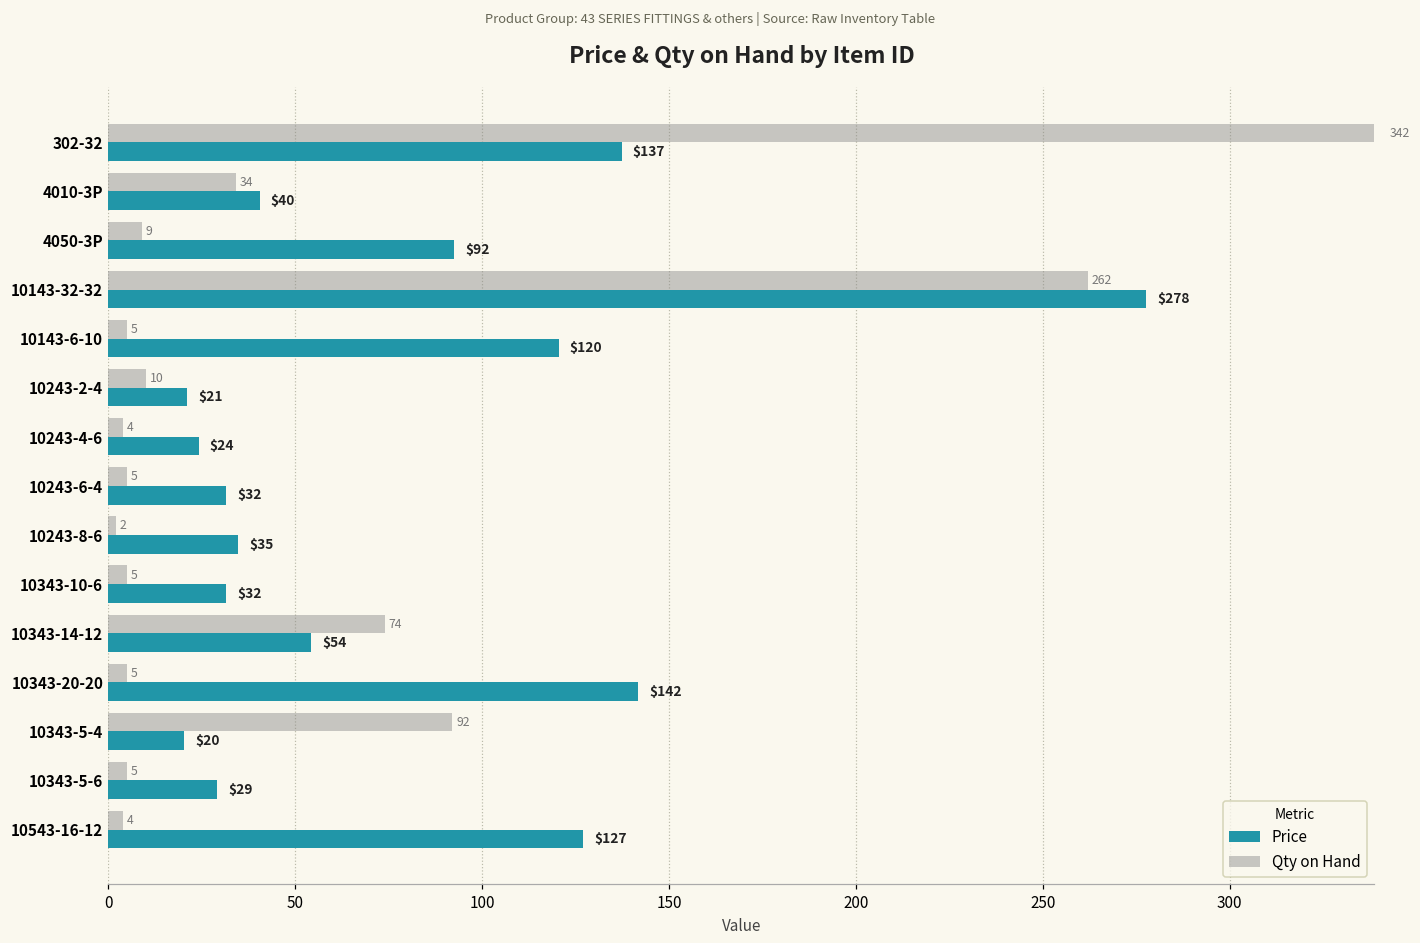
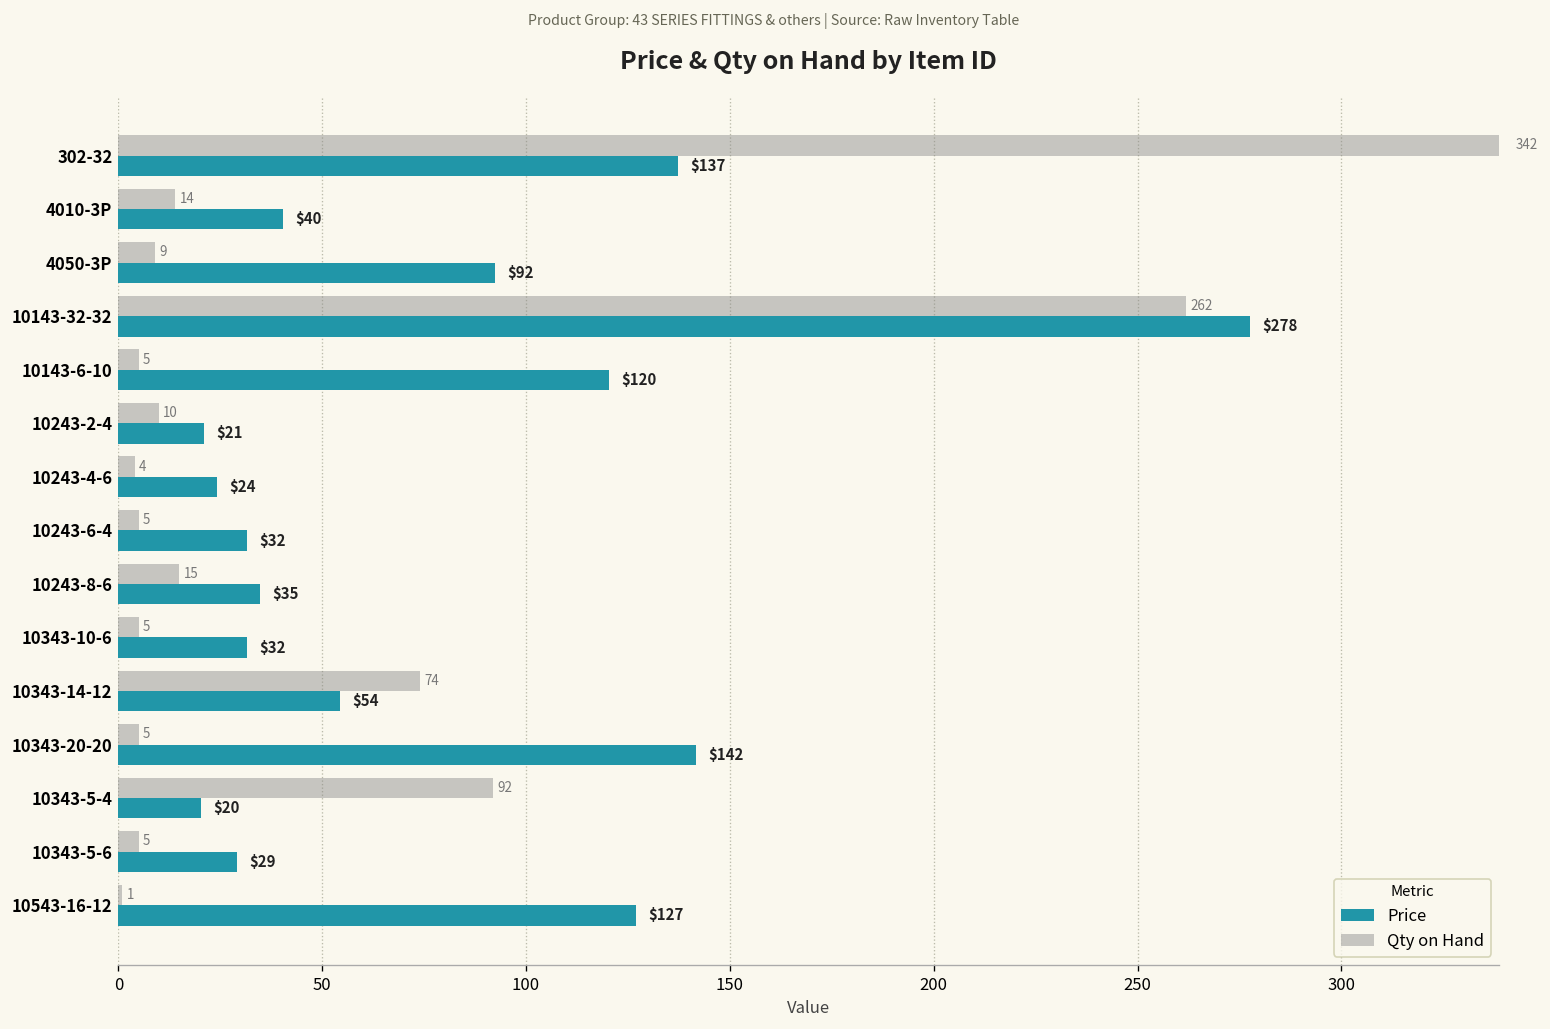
Qty on Hand, 4010-3P: 34 -> 14
Qty on Hand, 10243-8-6: 2 -> 15
Qty on Hand, 10543-16-12: 4 -> 1
